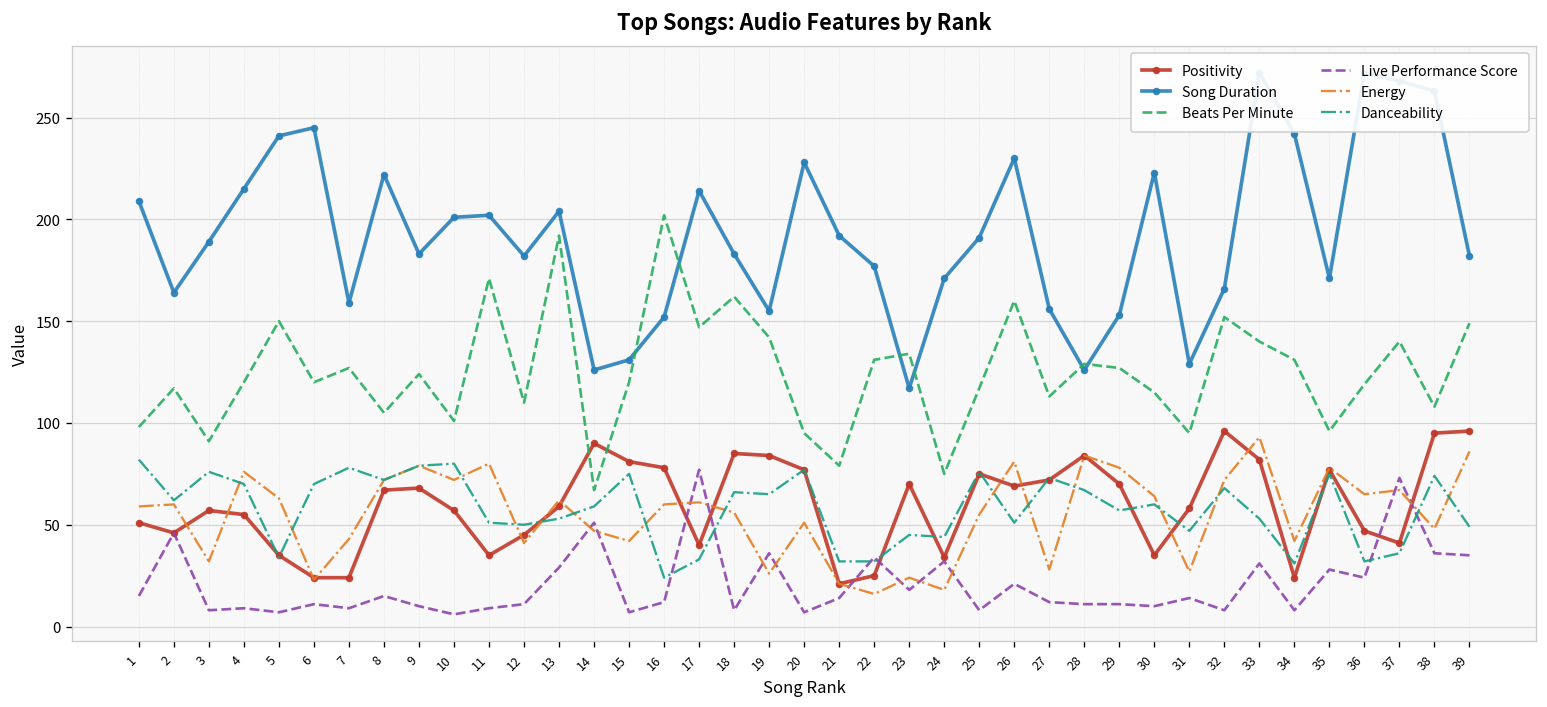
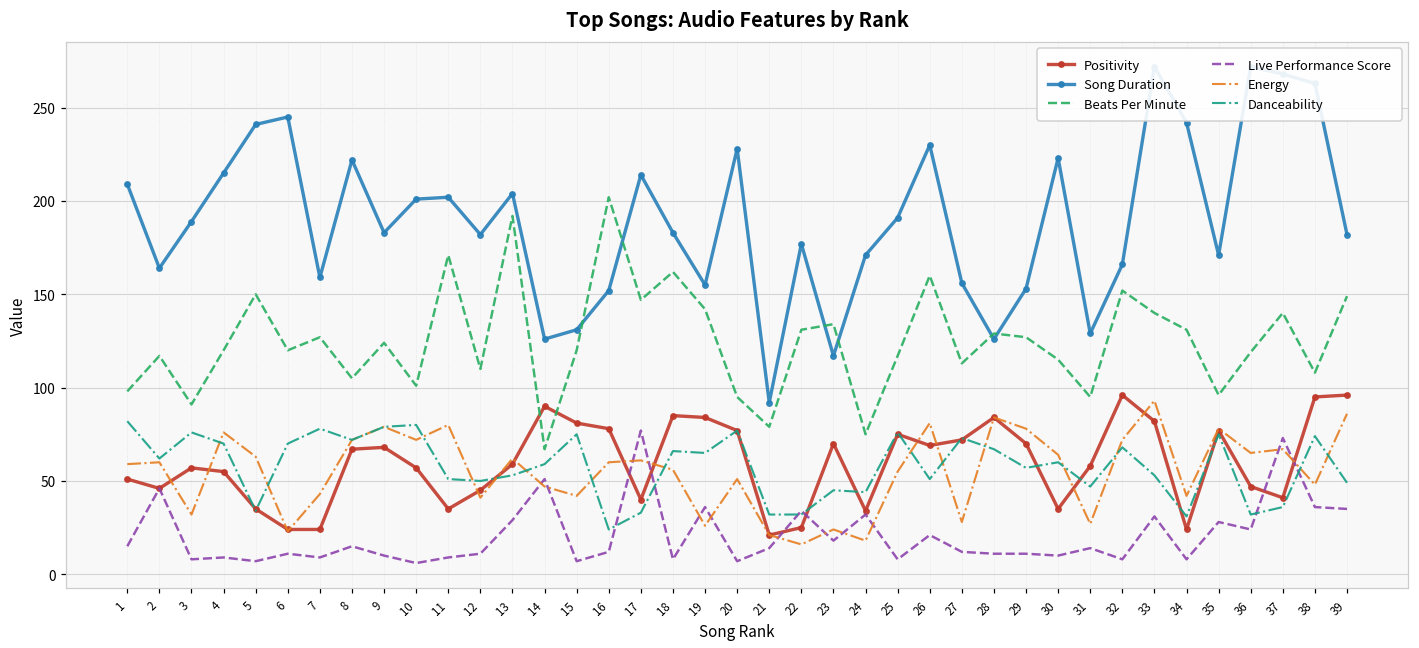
Song Duration, 21: 192 -> 92
